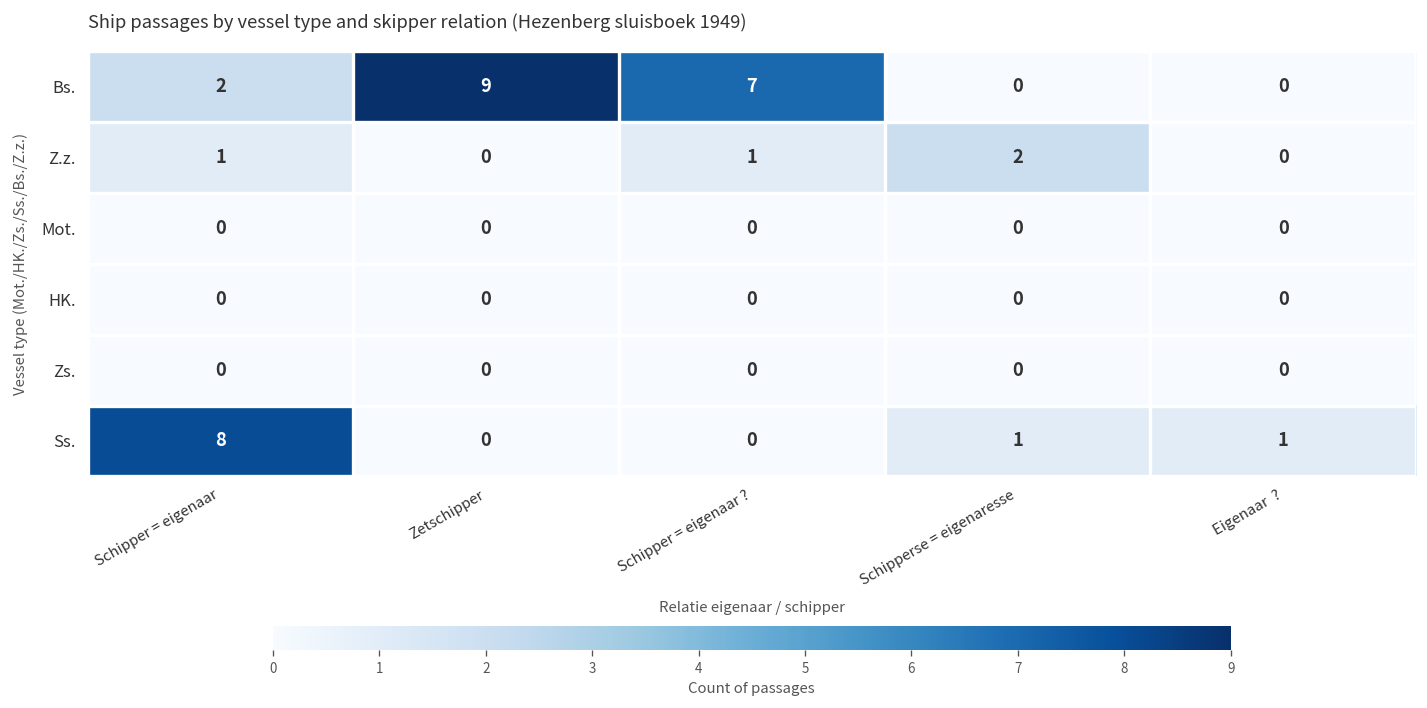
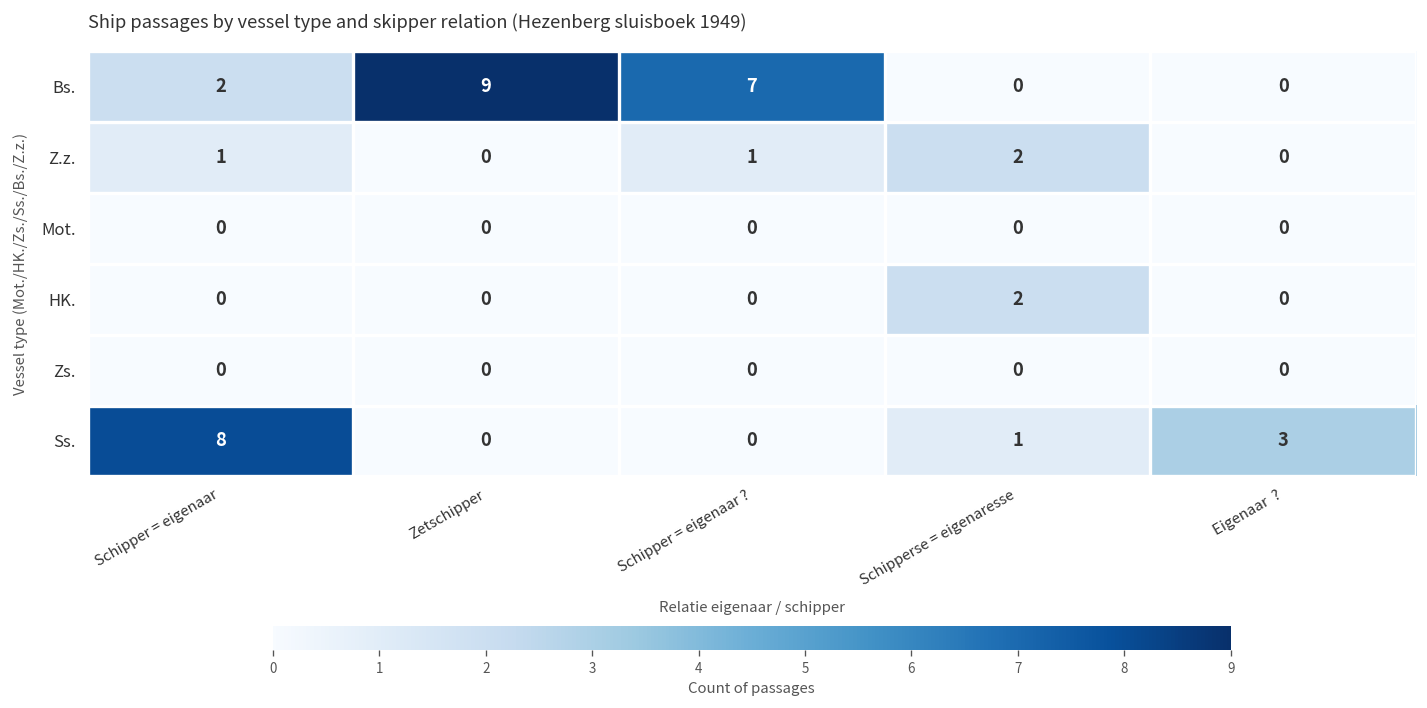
HK., Schipperse = eigenaresse: 0 -> 2
Ss., Eigenaar ?: 1 -> 3
